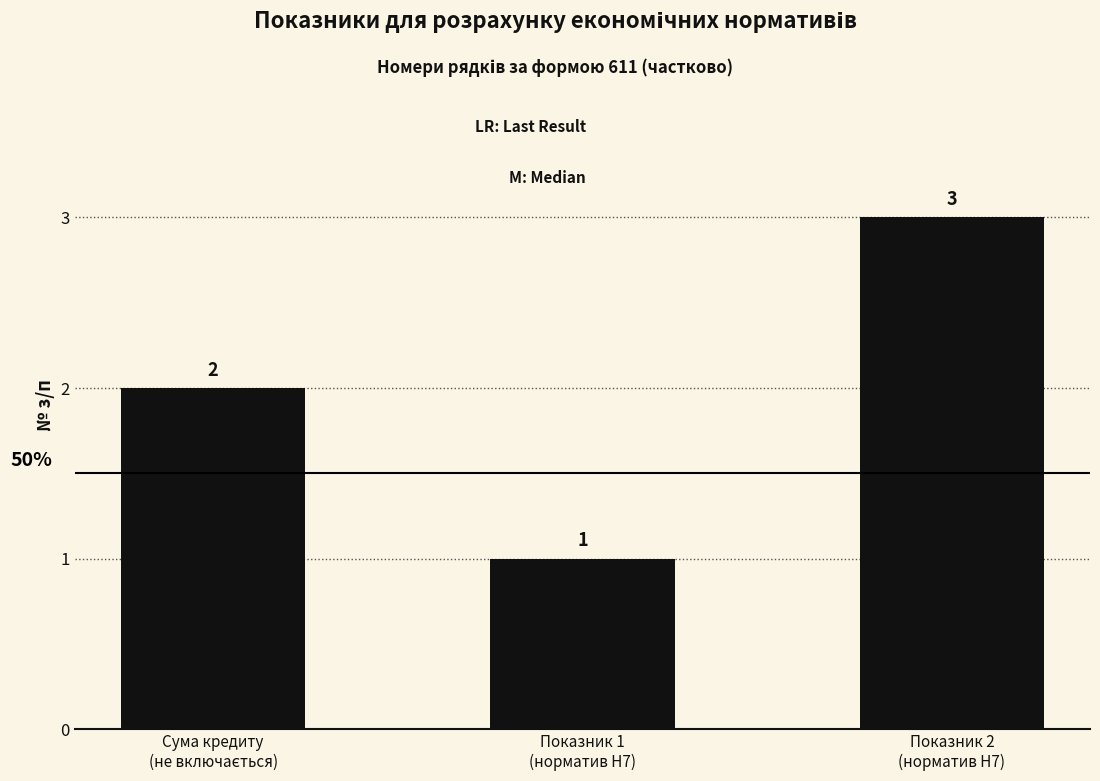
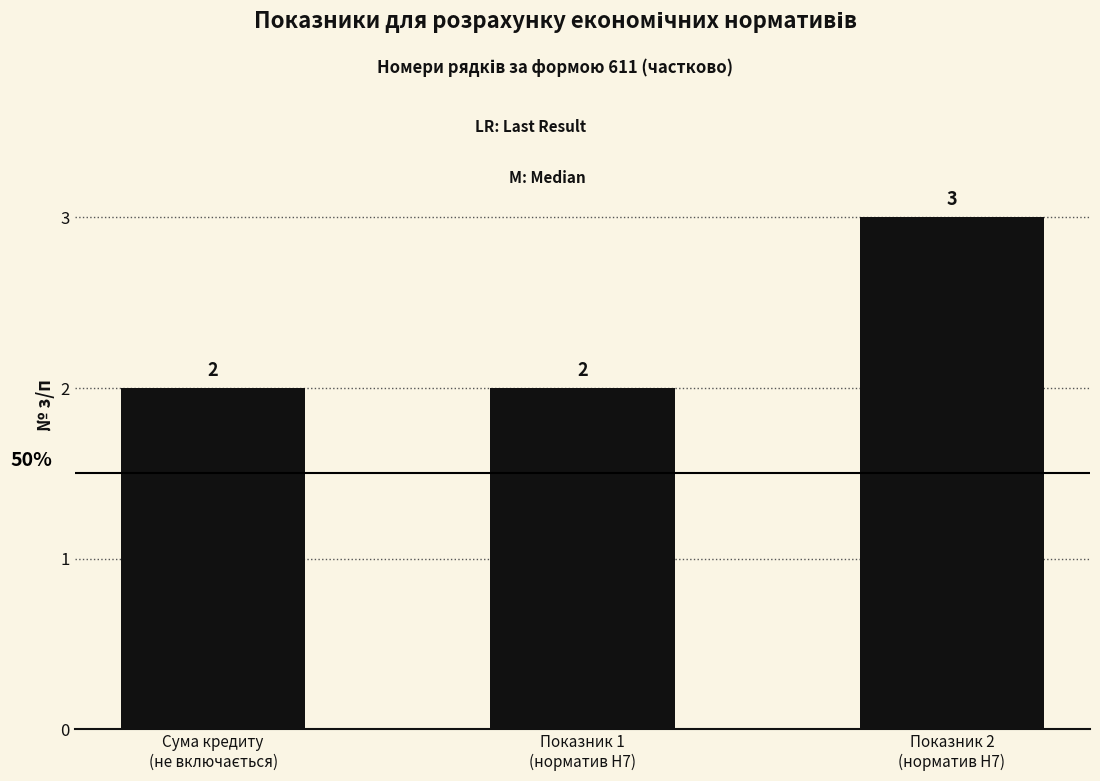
Показник 1 (норматив Н7): 1 -> 2
